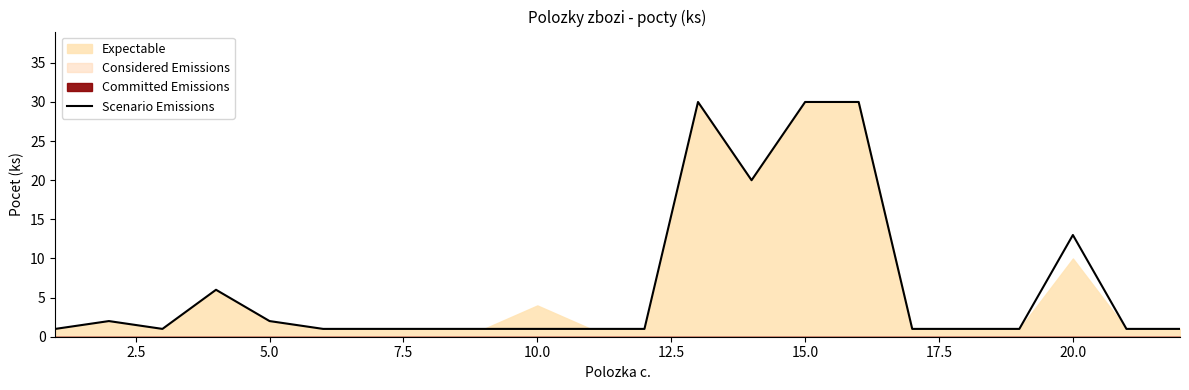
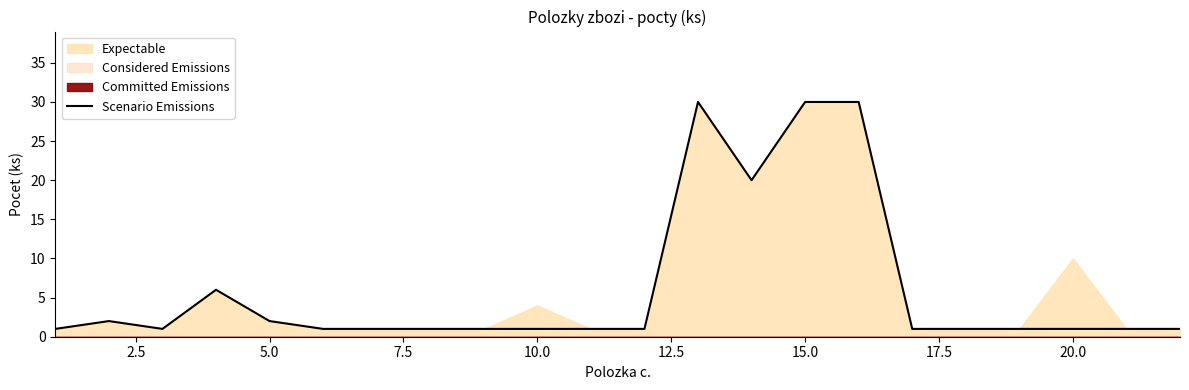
Scenario Emissions, 20.0: 13 -> 1
